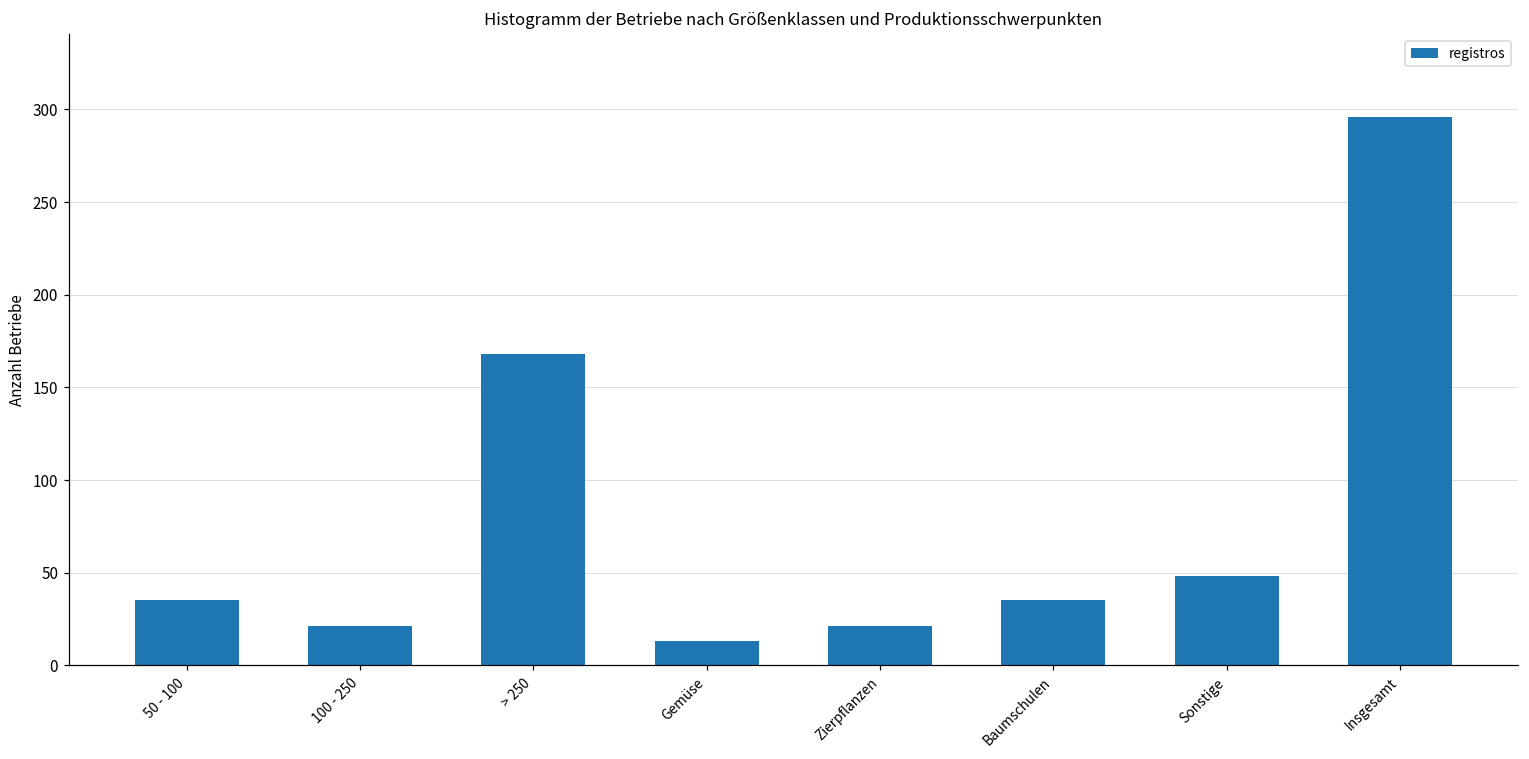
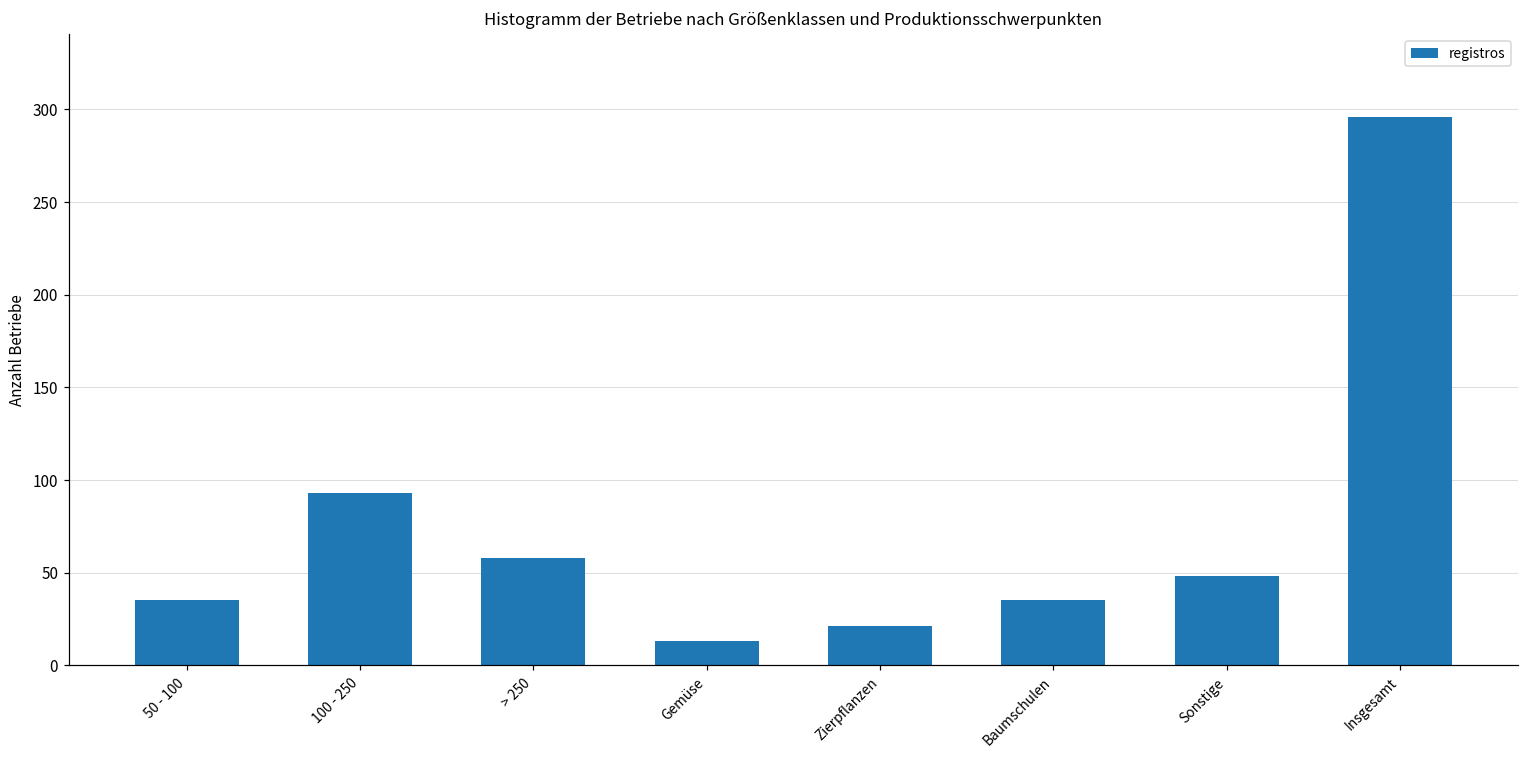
100 - 250: 21 -> 93
> 250: 168 -> 58
